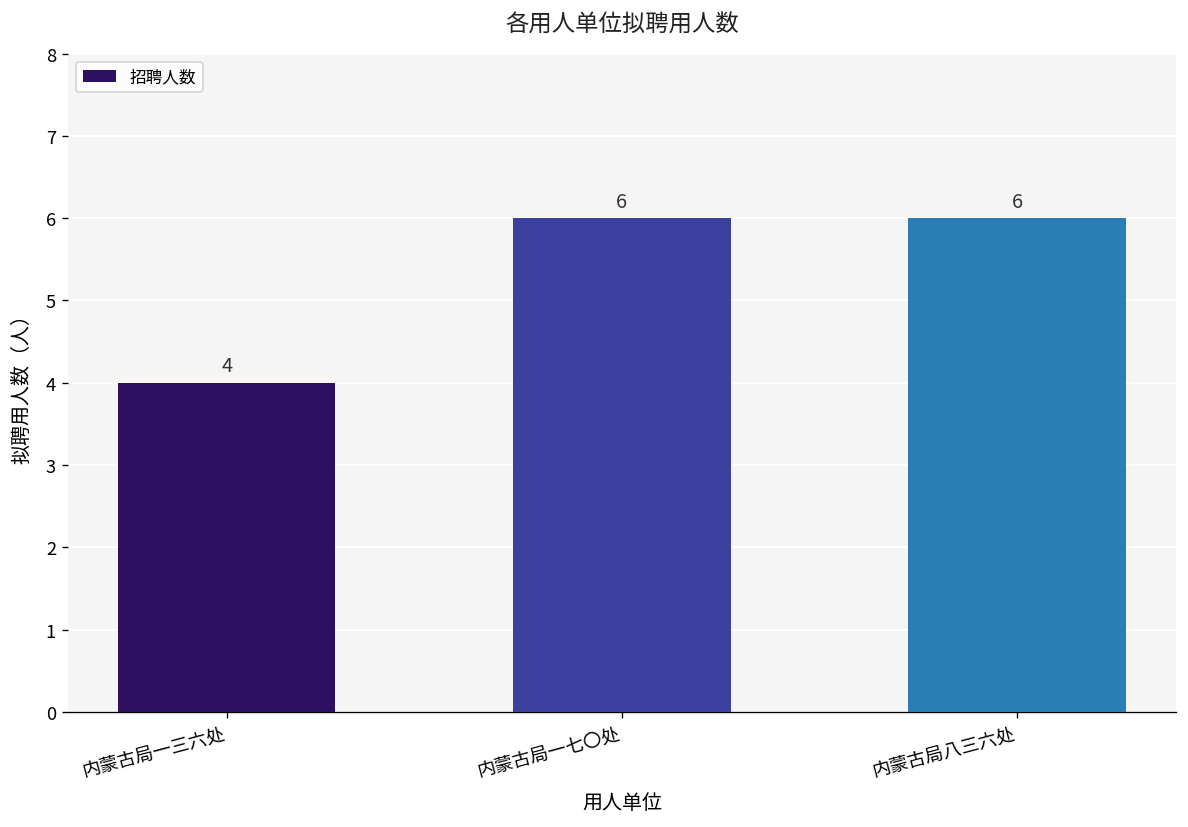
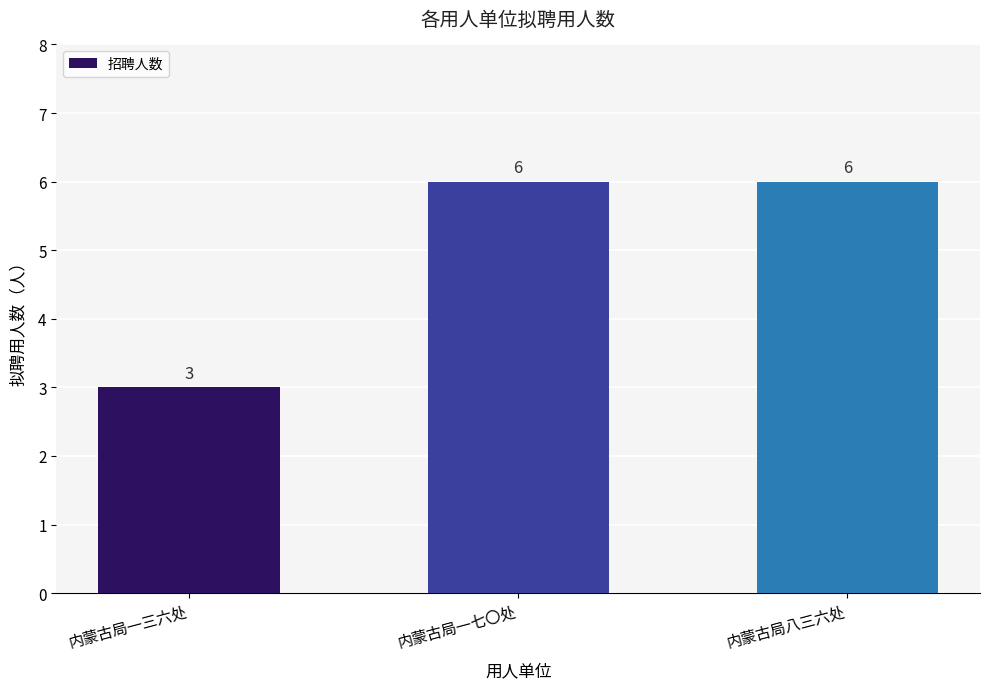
内蒙古局一三六处: 4 -> 3
